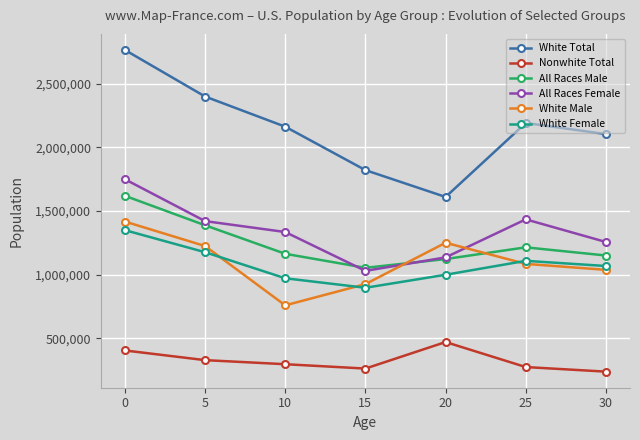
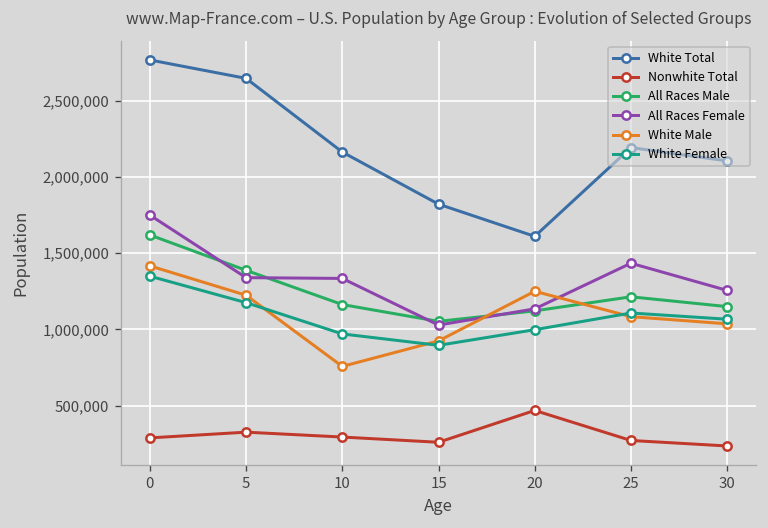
Nonwhite Total, 0: 400,000 -> 290,000
White Total, 5: 2,400,000 -> 2,650,000
All Races Female, 5: 1,420,000 -> 1,340,000
